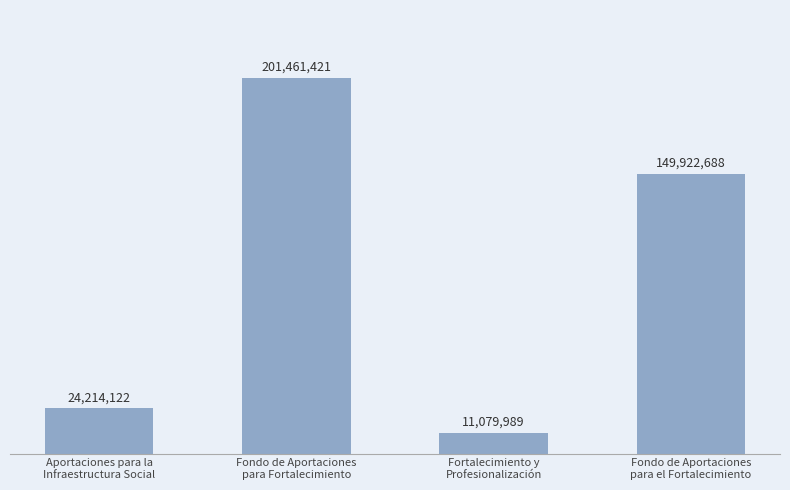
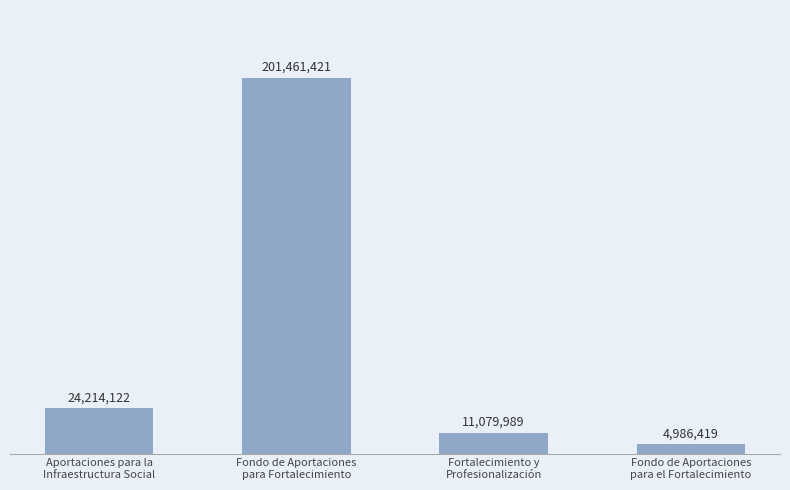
Fondo de Aportaciones para el Fortalecimiento: 149,922,688 -> 4,986,419
